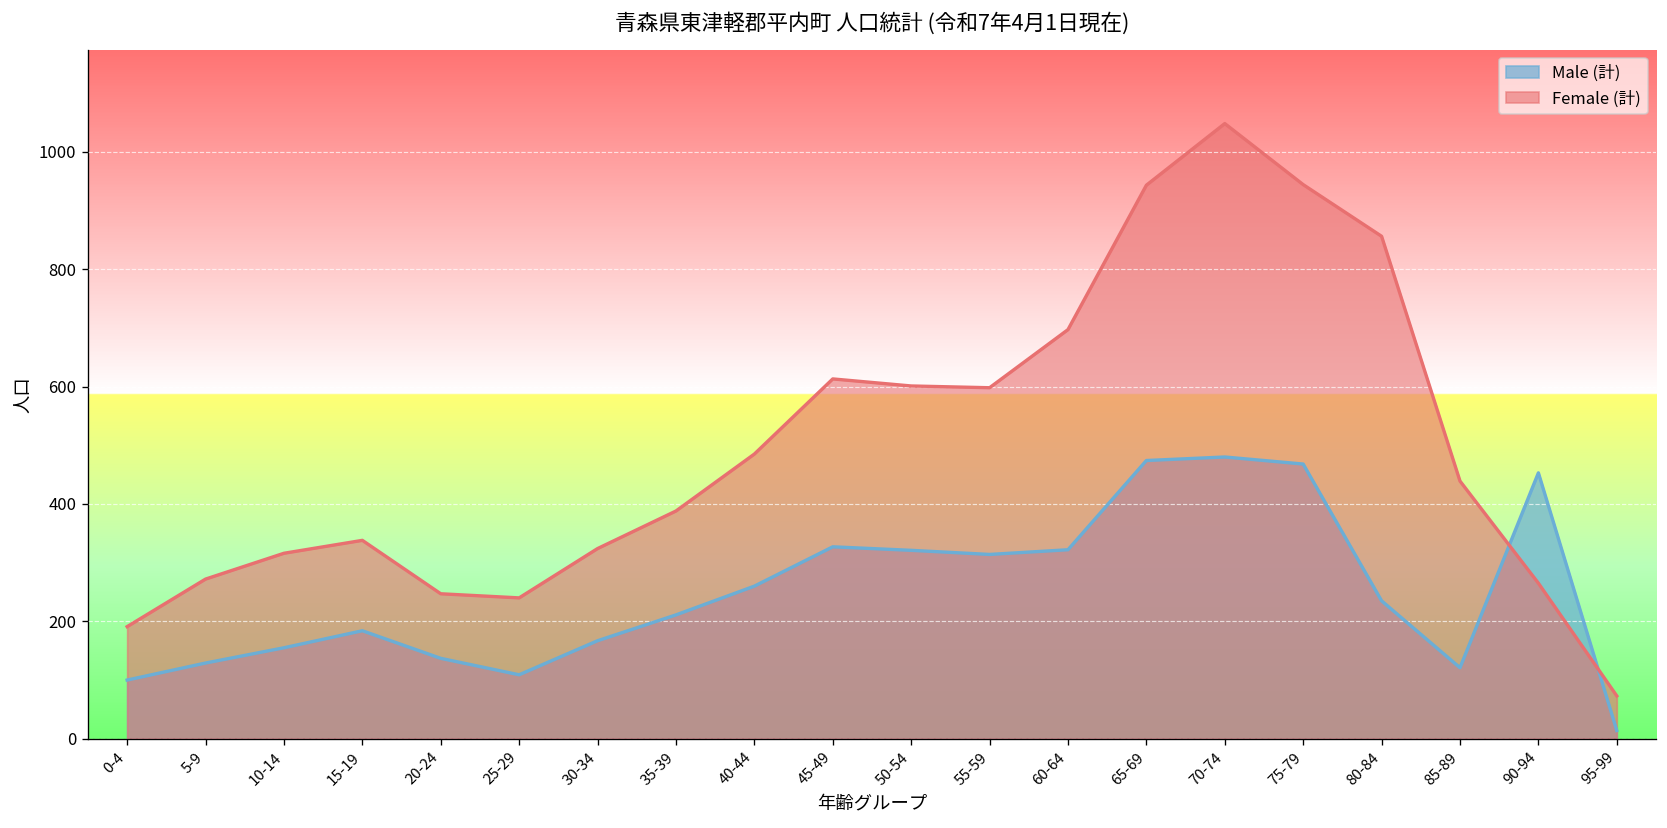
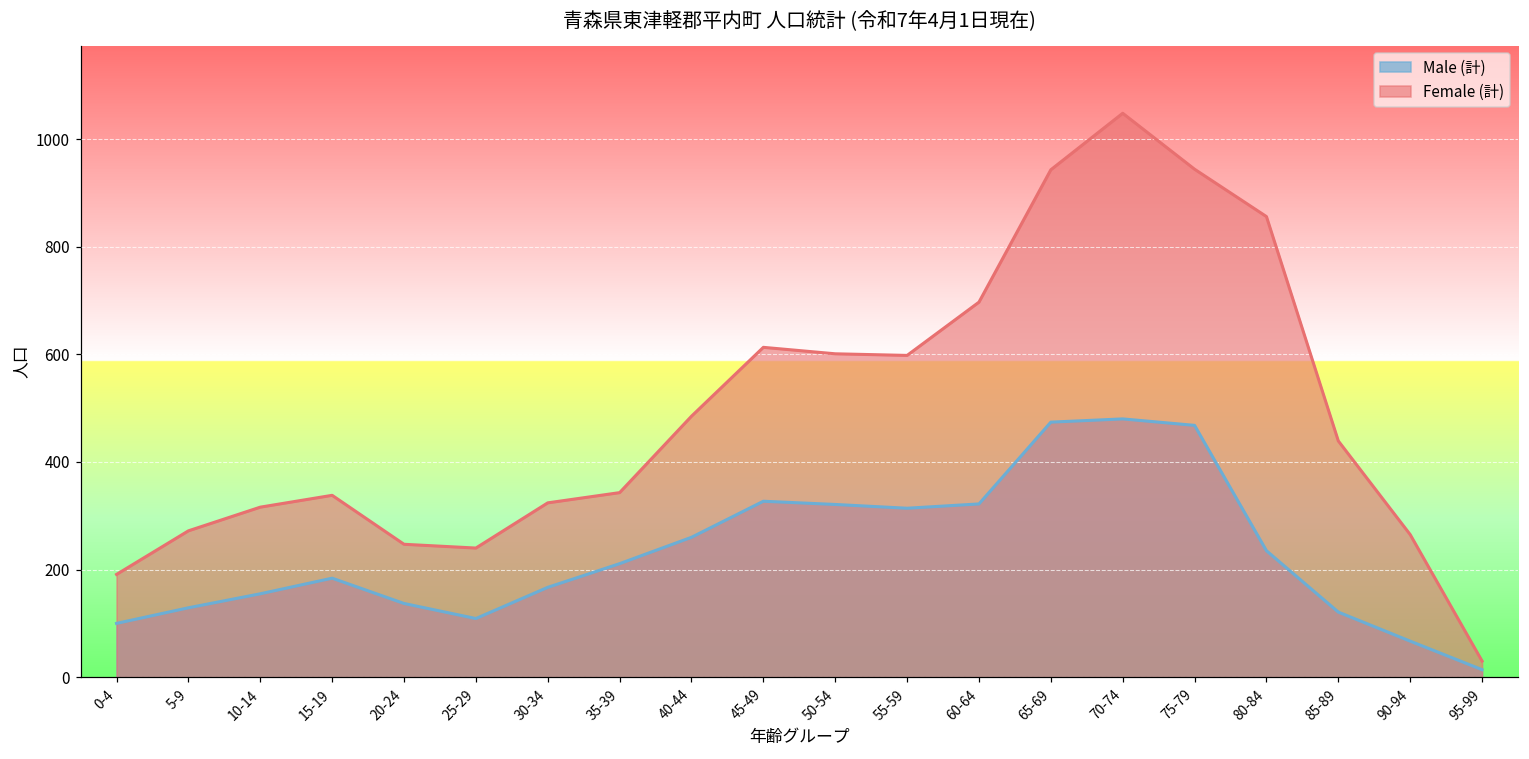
Female (計), 35-39: 390 -> 340
Male (計), 90-94: 450 -> 70
Female (計), 95-99: 70 -> 30
